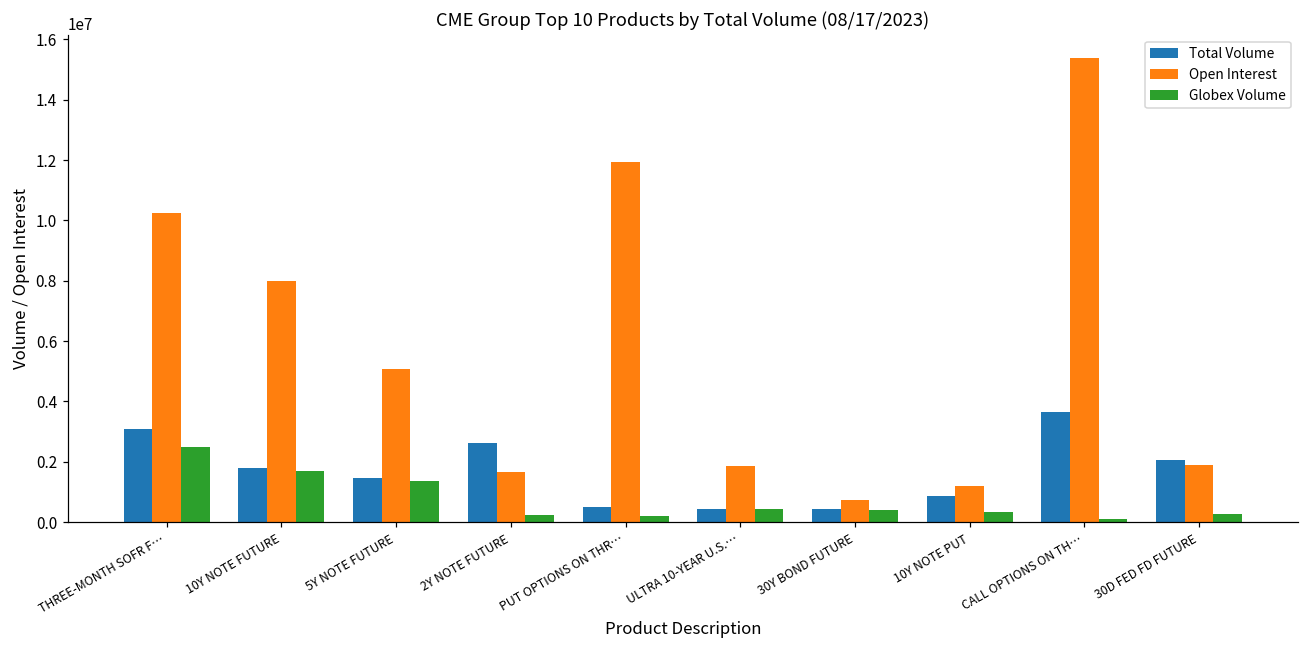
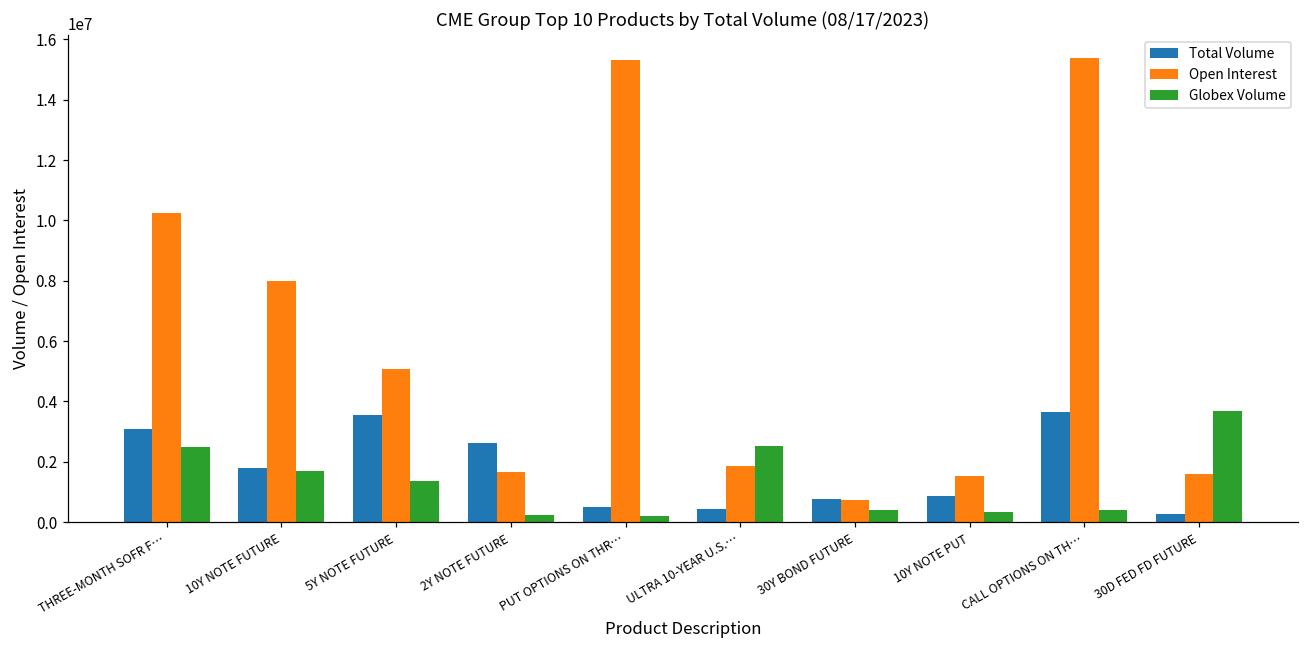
Total Volume, 5Y NOTE FUTURE: 1500000 -> 3600000
Open Interest, PUT OPTIONS ON THR…: 11900000 -> 15300000
Globex Volume, ULTRA 10-YEAR U.S.…: 400000 -> 2500000
Total Volume, 30Y BOND FUTURE: 400000 -> 800000
Open Interest, 10Y NOTE PUT: 1200000 -> 1500000
Globex Volume, CALL OPTIONS ON TH…: 100000 -> 400000
Total Volume, 30D FED FD FUTURE: 2100000 -> 300000
Open Interest, 30D FED FD FUTURE: 1900000 -> 1600000
Globex Volume, 30D FED FD FUTURE: 300000 -> 3700000
